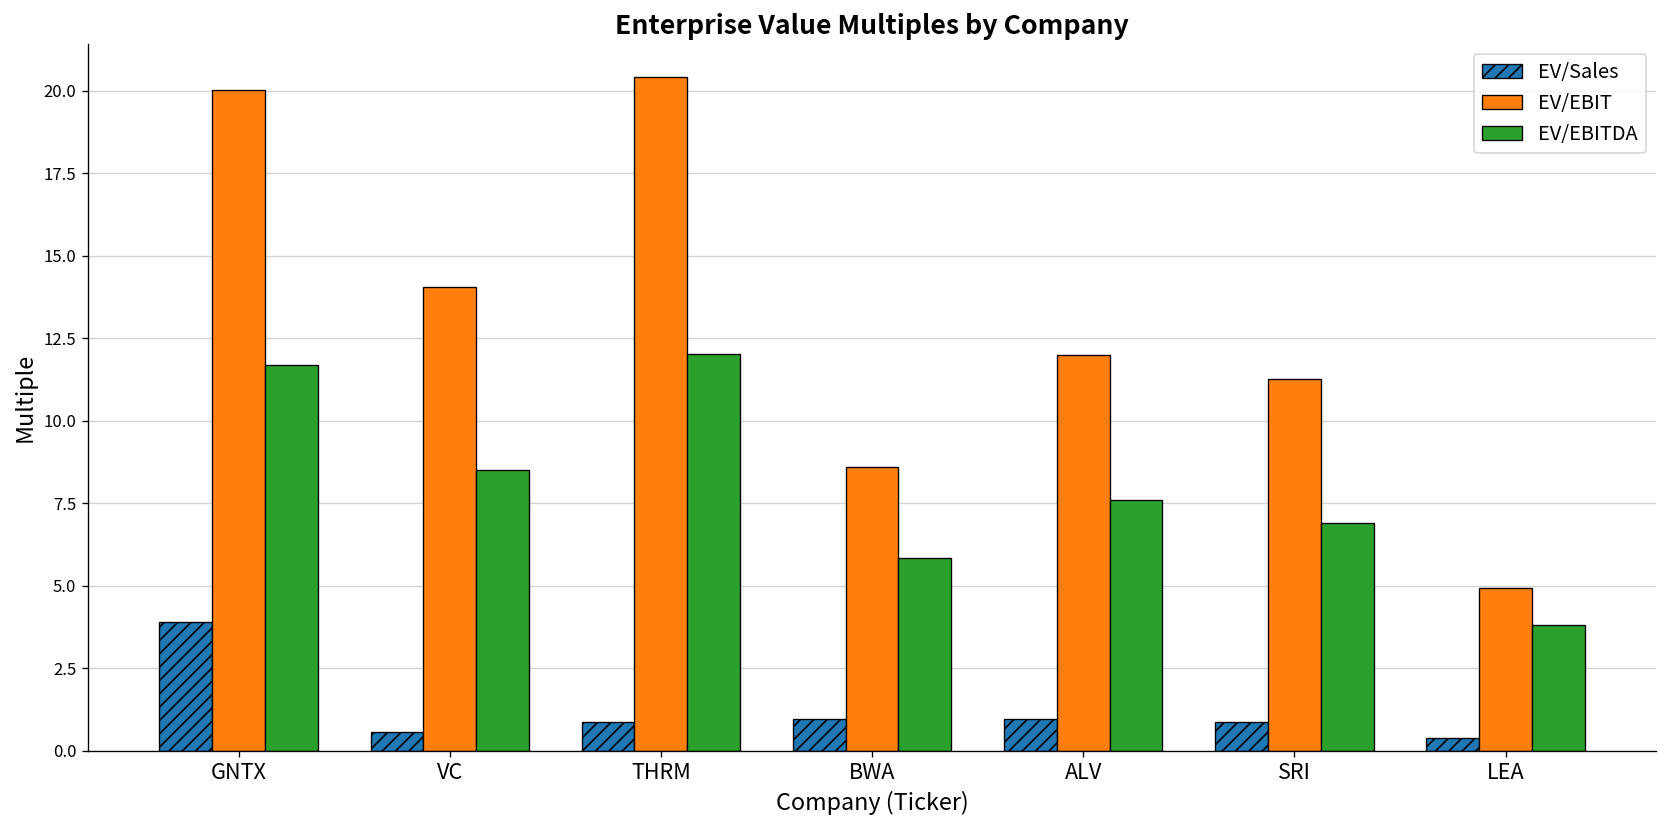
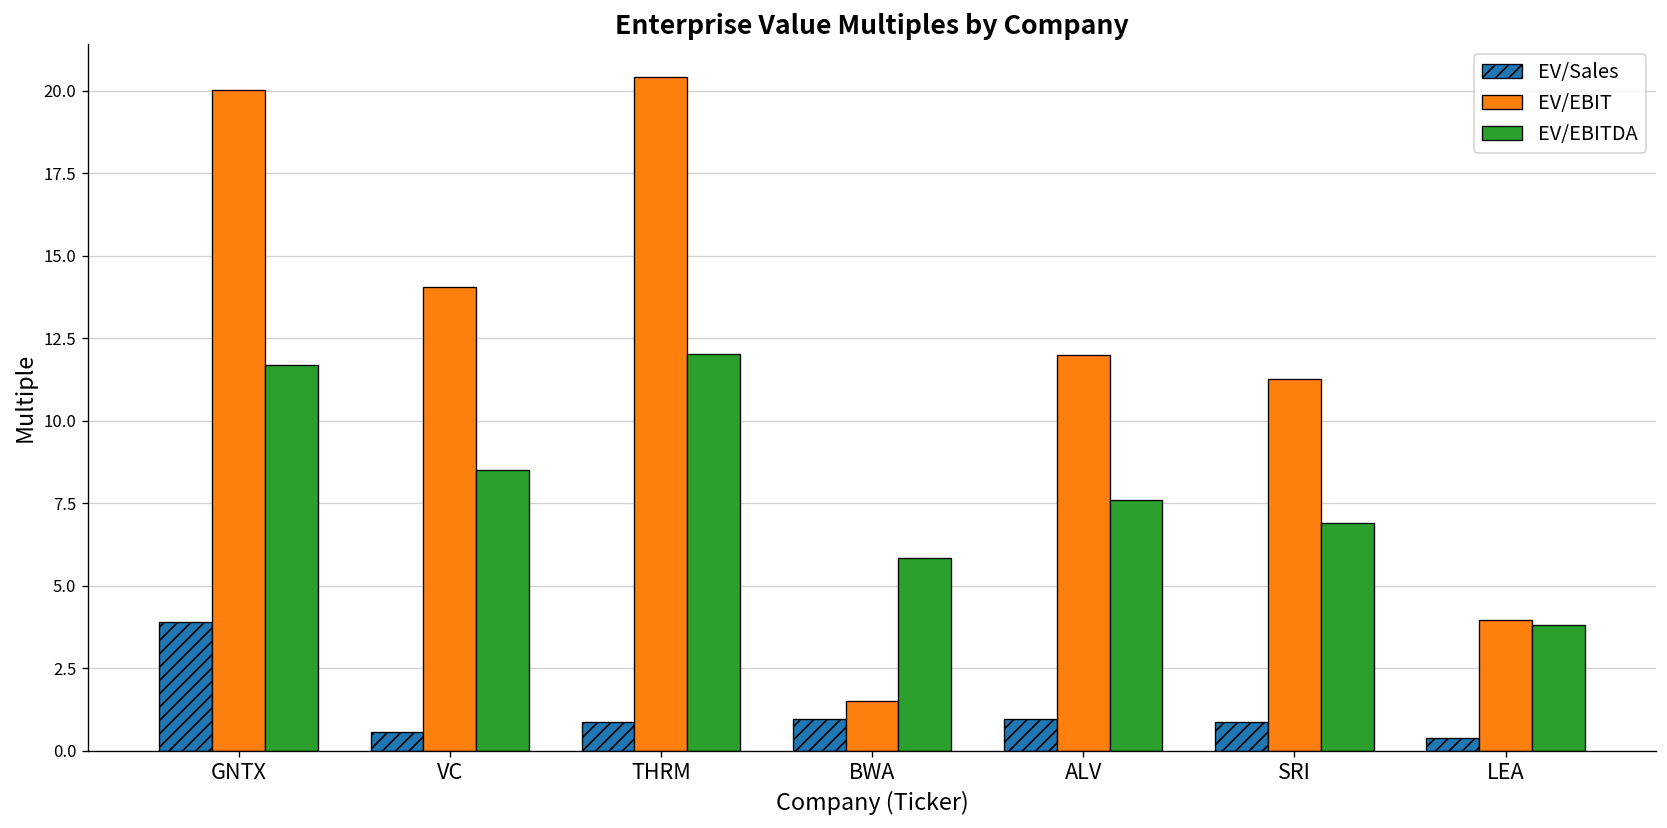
EV/EBIT, BWA: 8.6 -> 1.5
EV/EBIT, LEA: 4.9 -> 4.0
